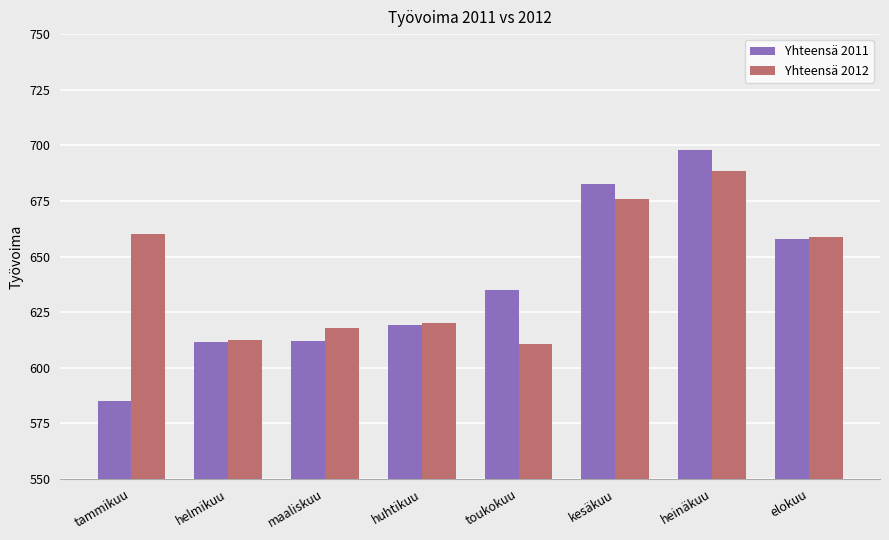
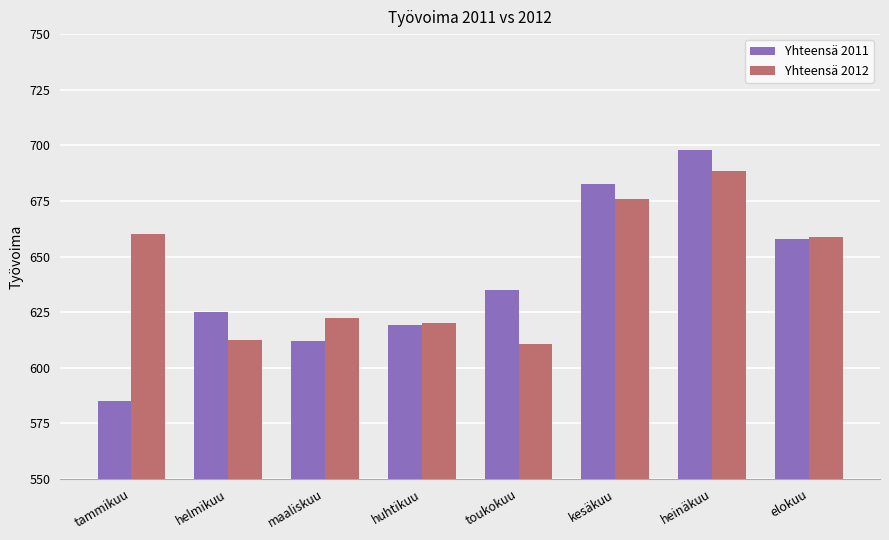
Yhteensä 2011, helmikuu: 612 -> 625
Yhteensä 2012, maaliskuu: 618 -> 622
